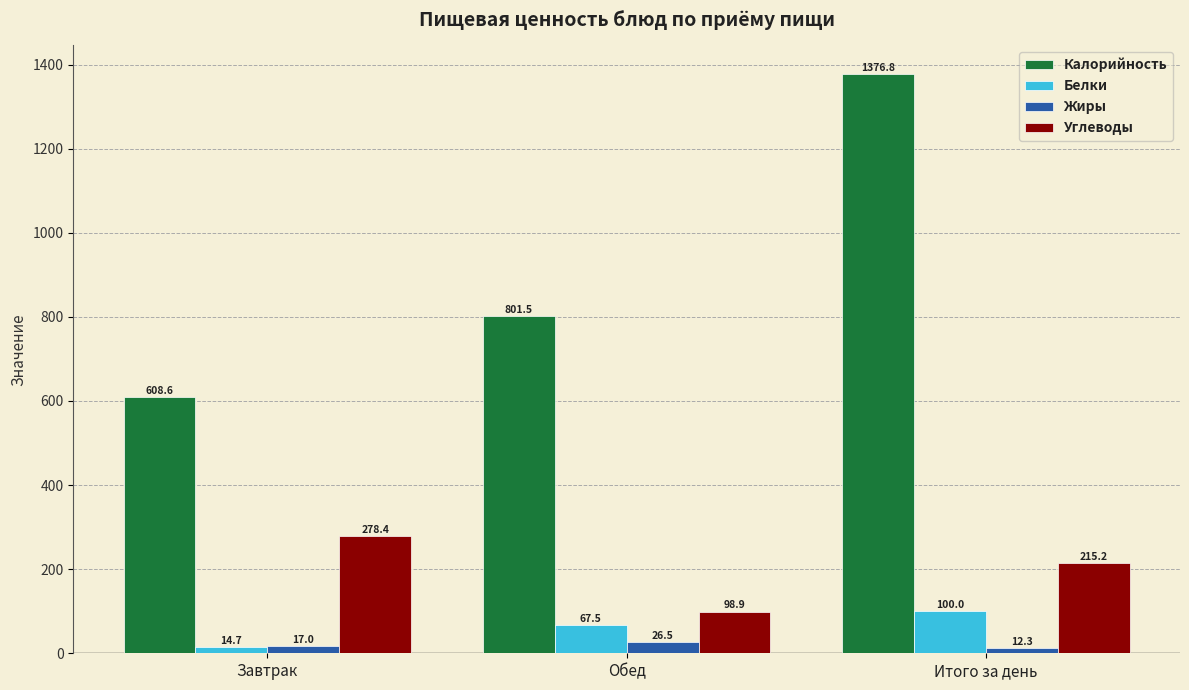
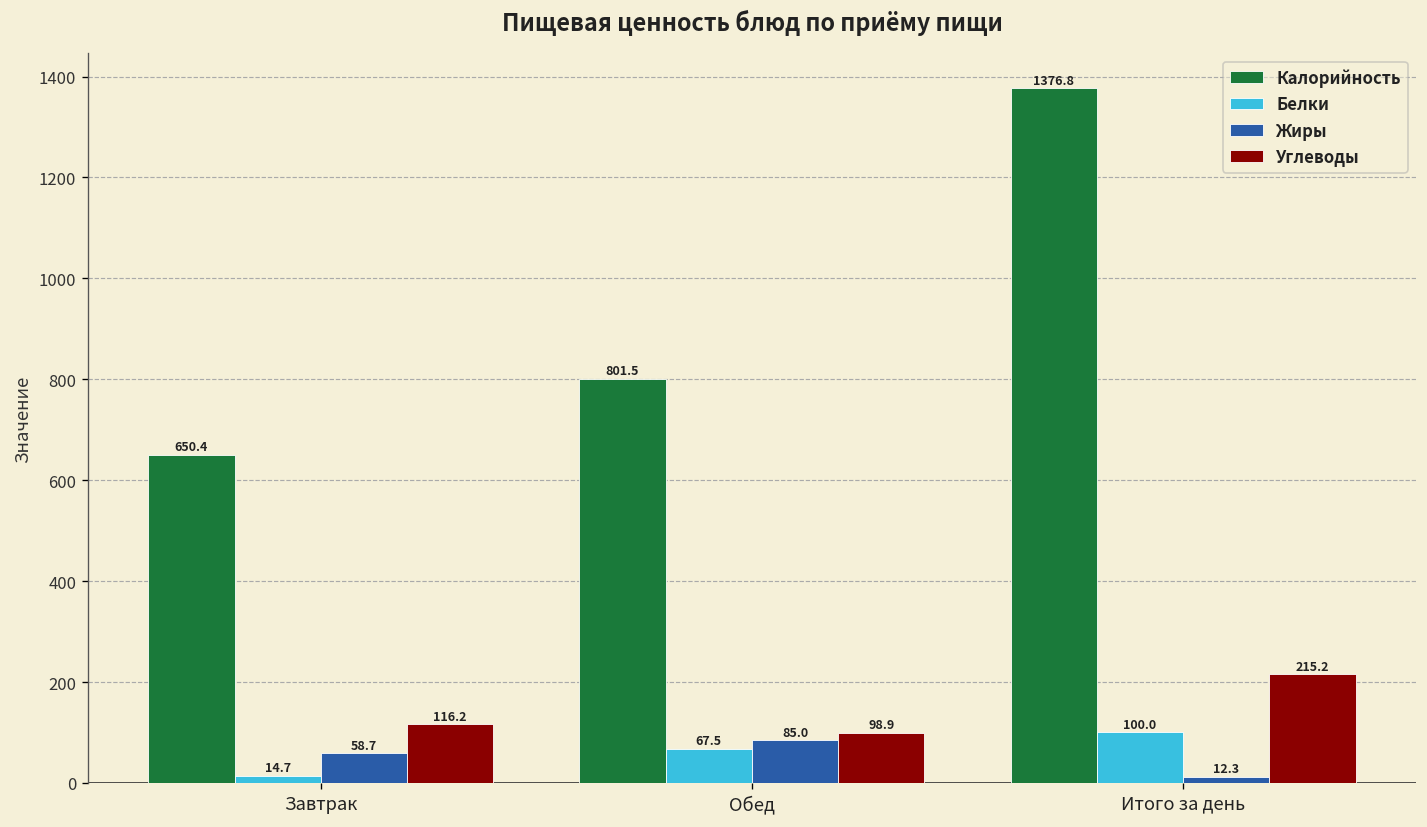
Калорийность, Завтрак: 608.6 -> 650.4
Жиры, Завтрак: 17.0 -> 58.7
Углеводы, Завтрак: 278.4 -> 116.2
Жиры, Обед: 26.5 -> 85.0
